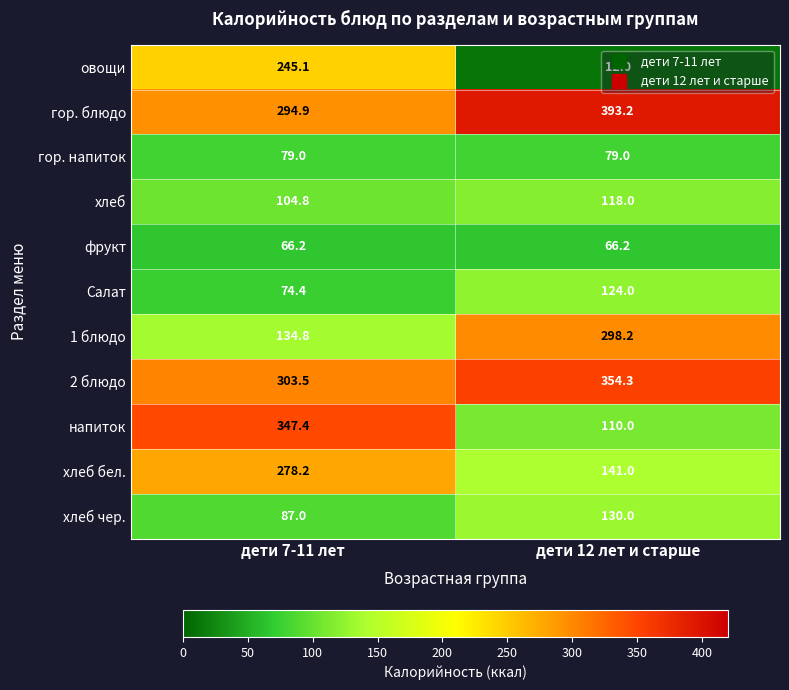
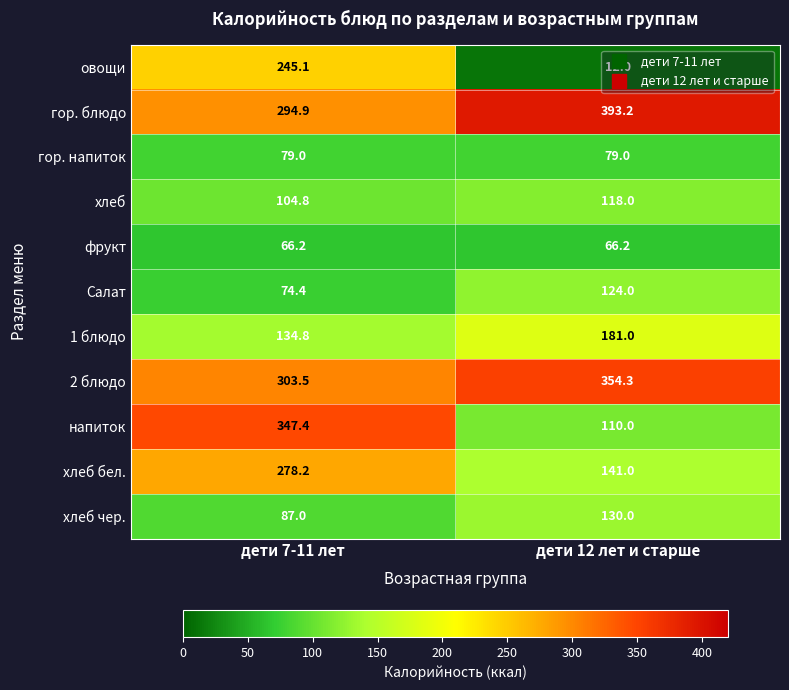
1 блюдо, дети 12 лет и старше: 298.2 -> 181.0
